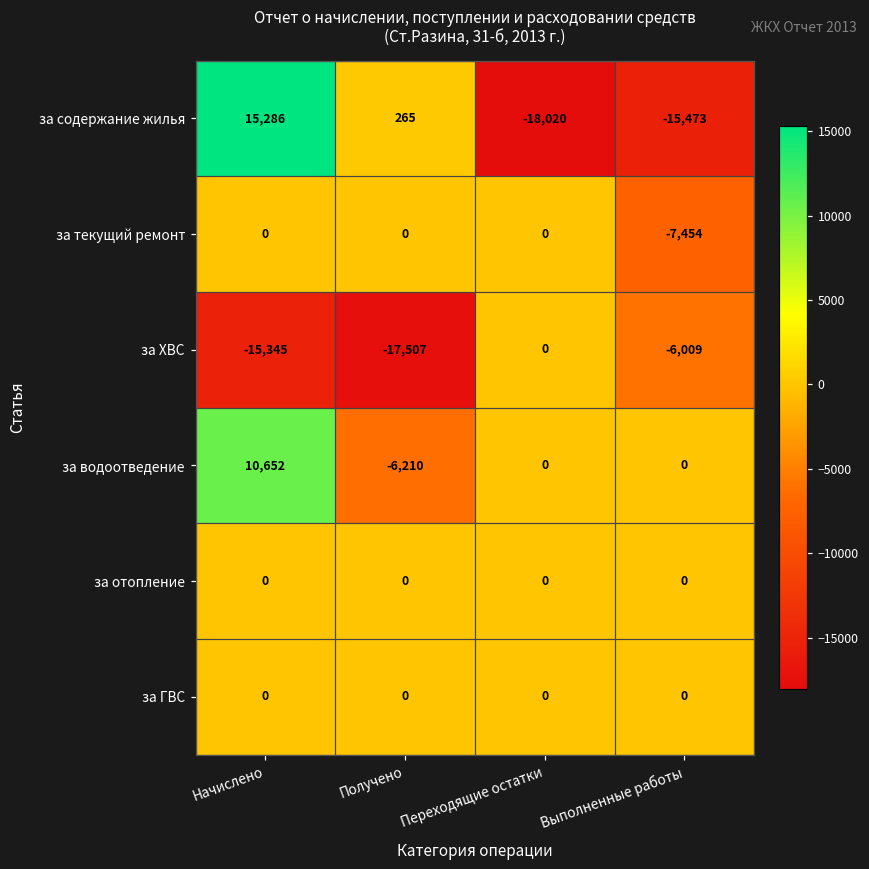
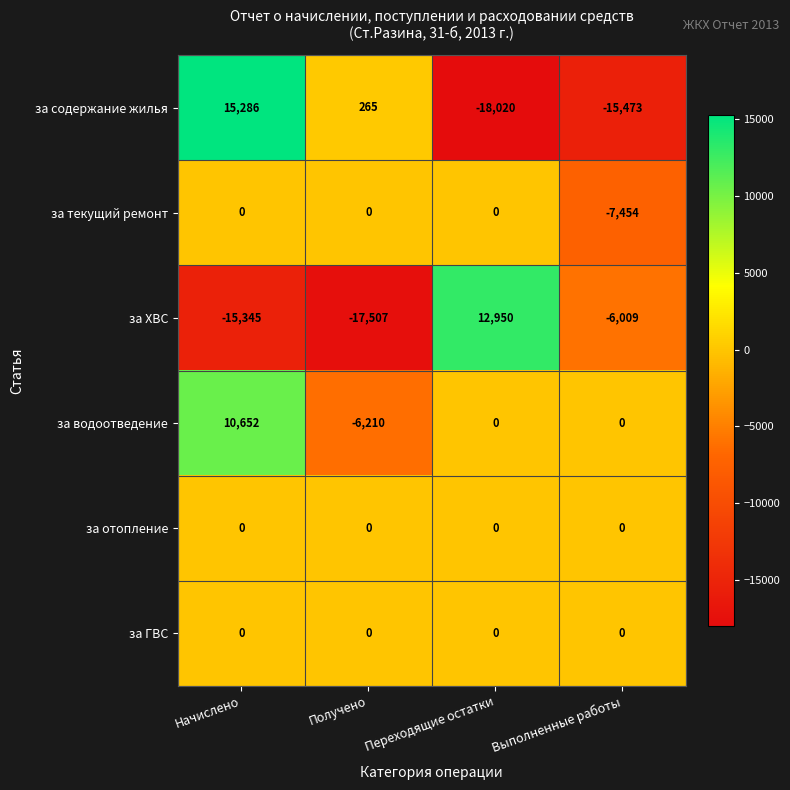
за ХВС, Переходящие остатки: 0 -> 12,950
